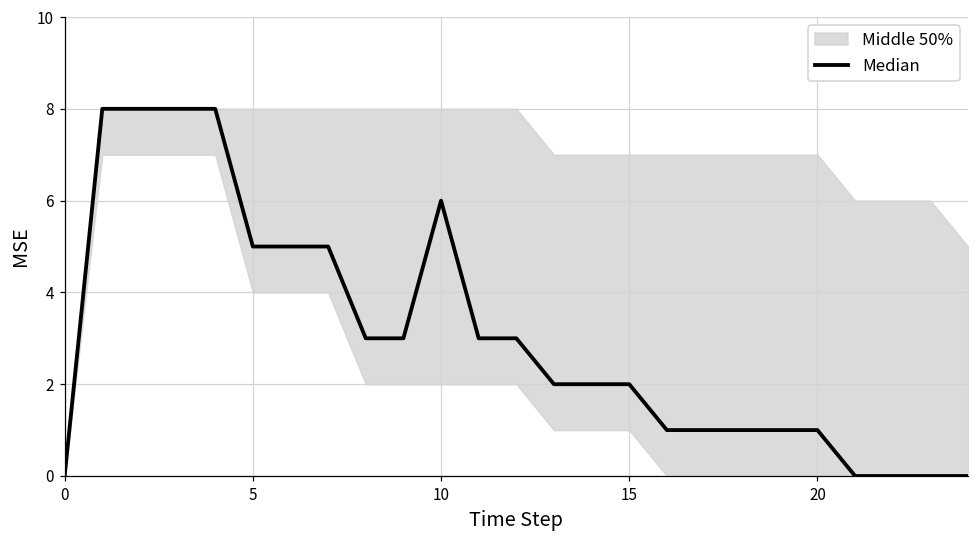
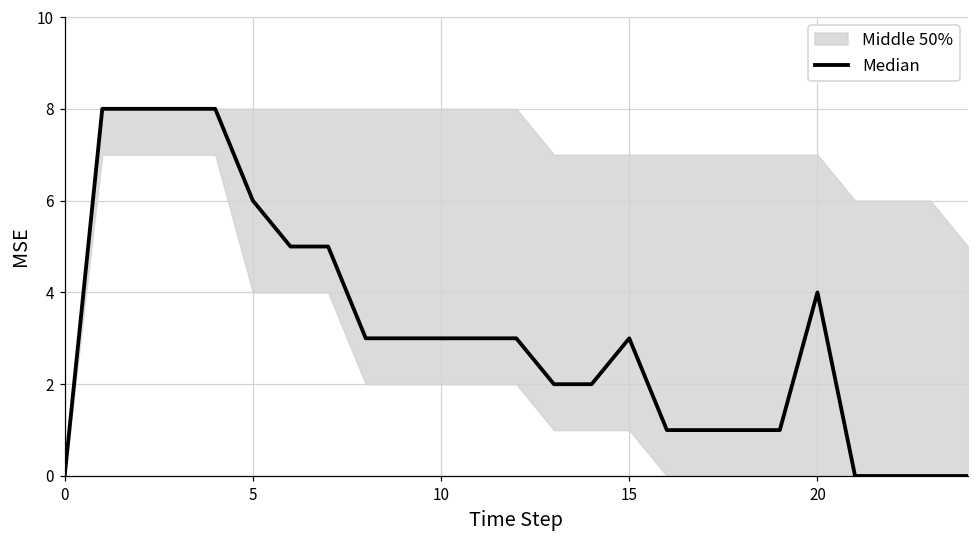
Median, 5: 5 -> 6
Median, 10: 6 -> 3
Median, 15: 2 -> 3
Median, 20: 1 -> 4
